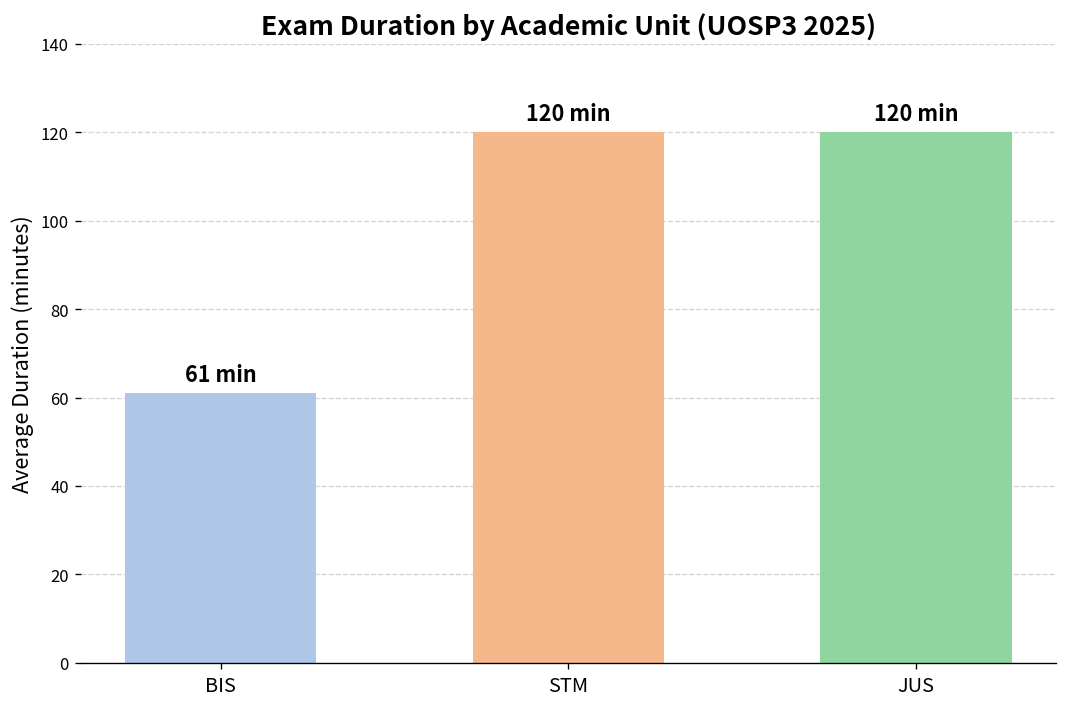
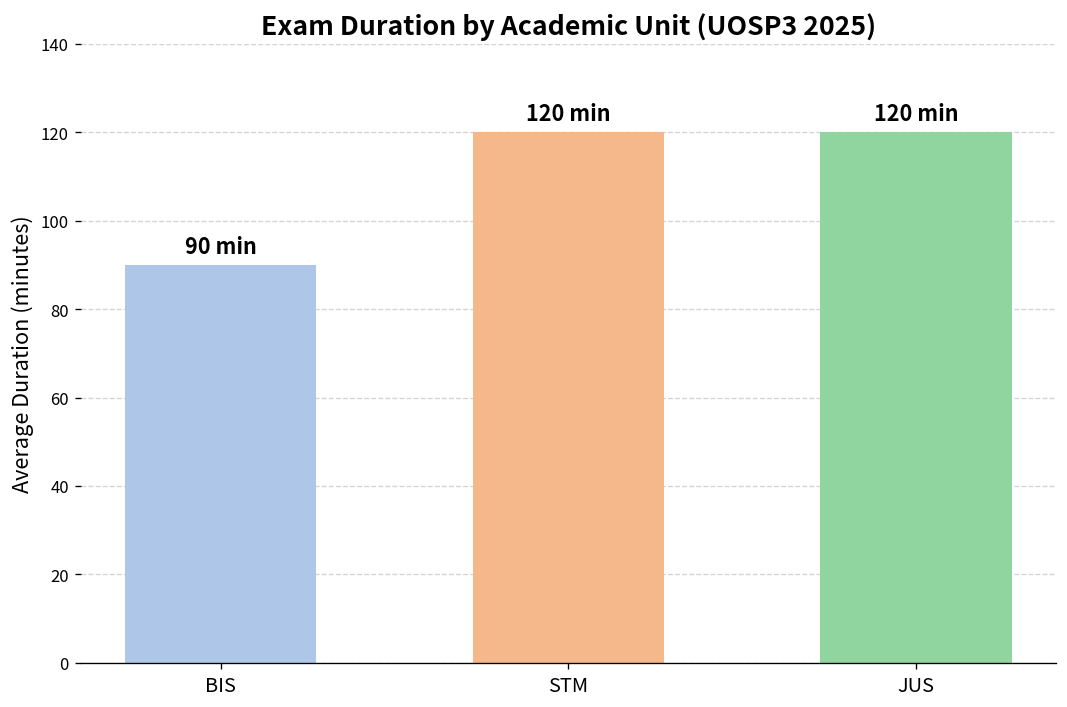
BIS: 61 -> 90
